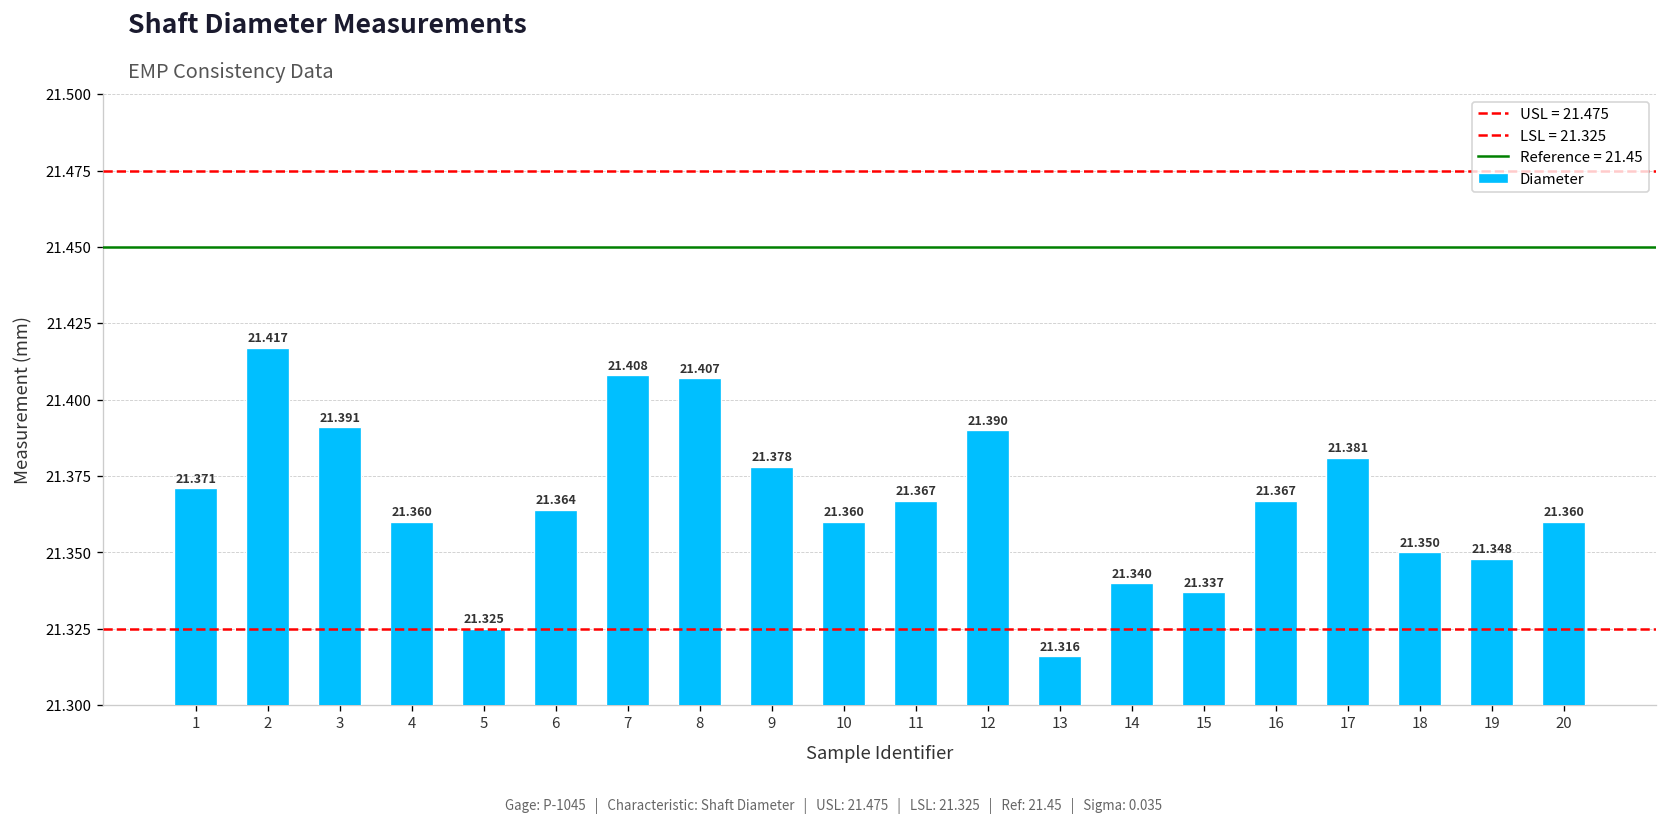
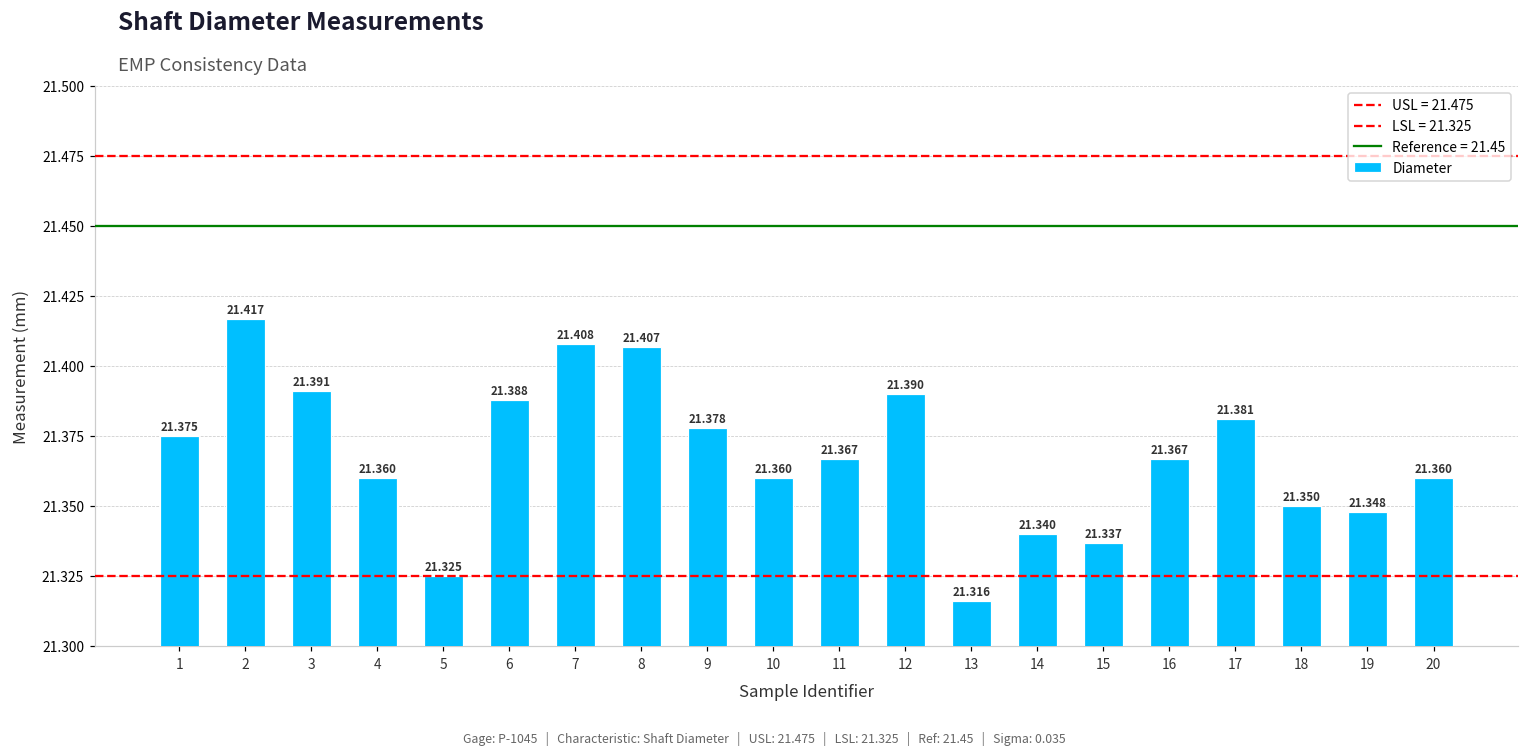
1: 21.371 -> 21.375
6: 21.364 -> 21.388
